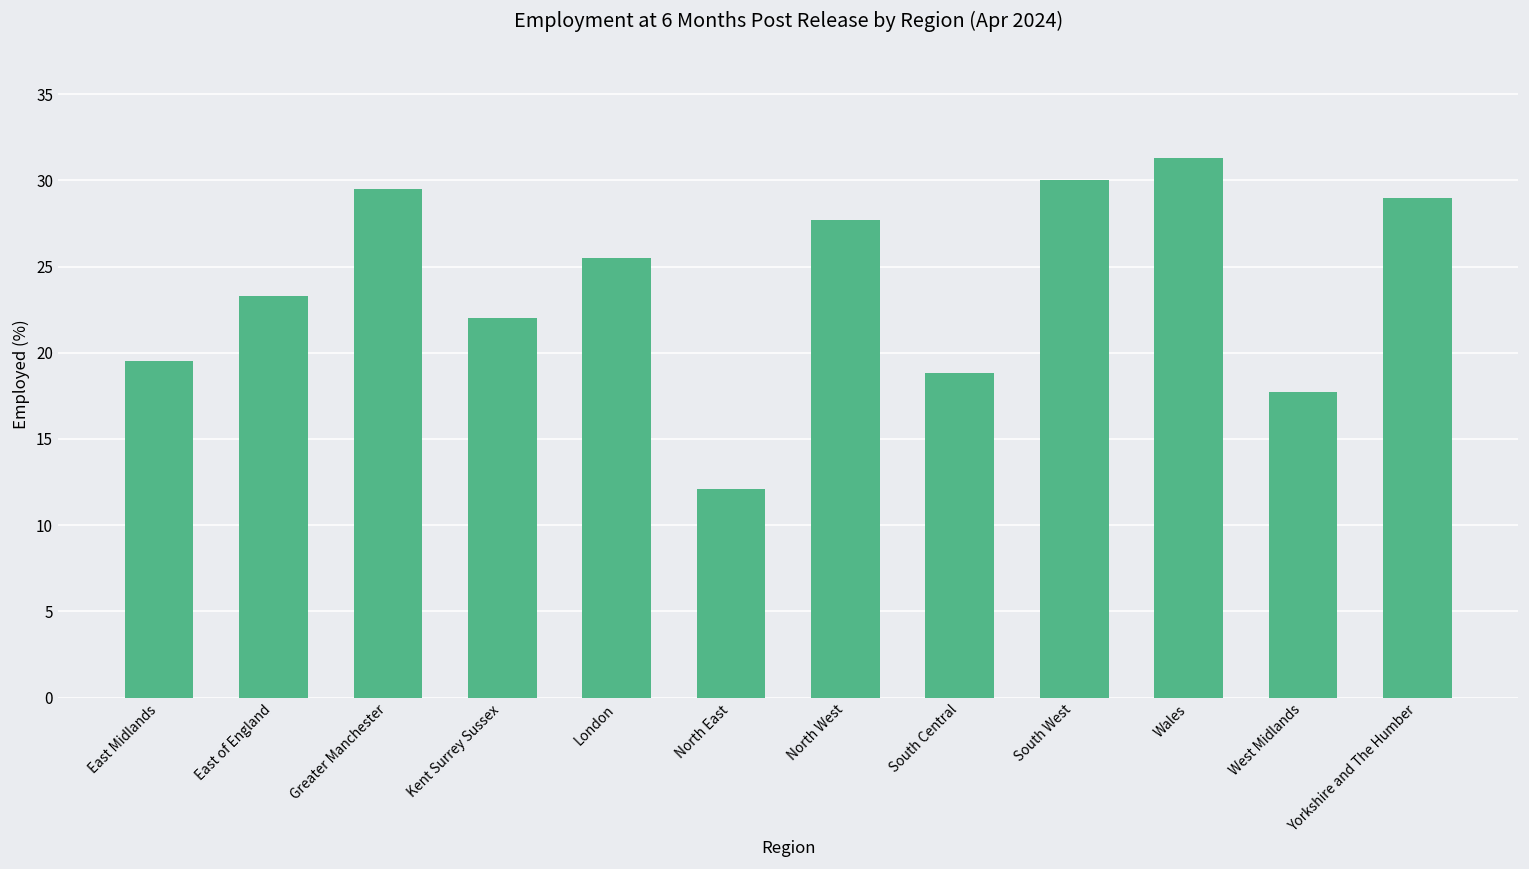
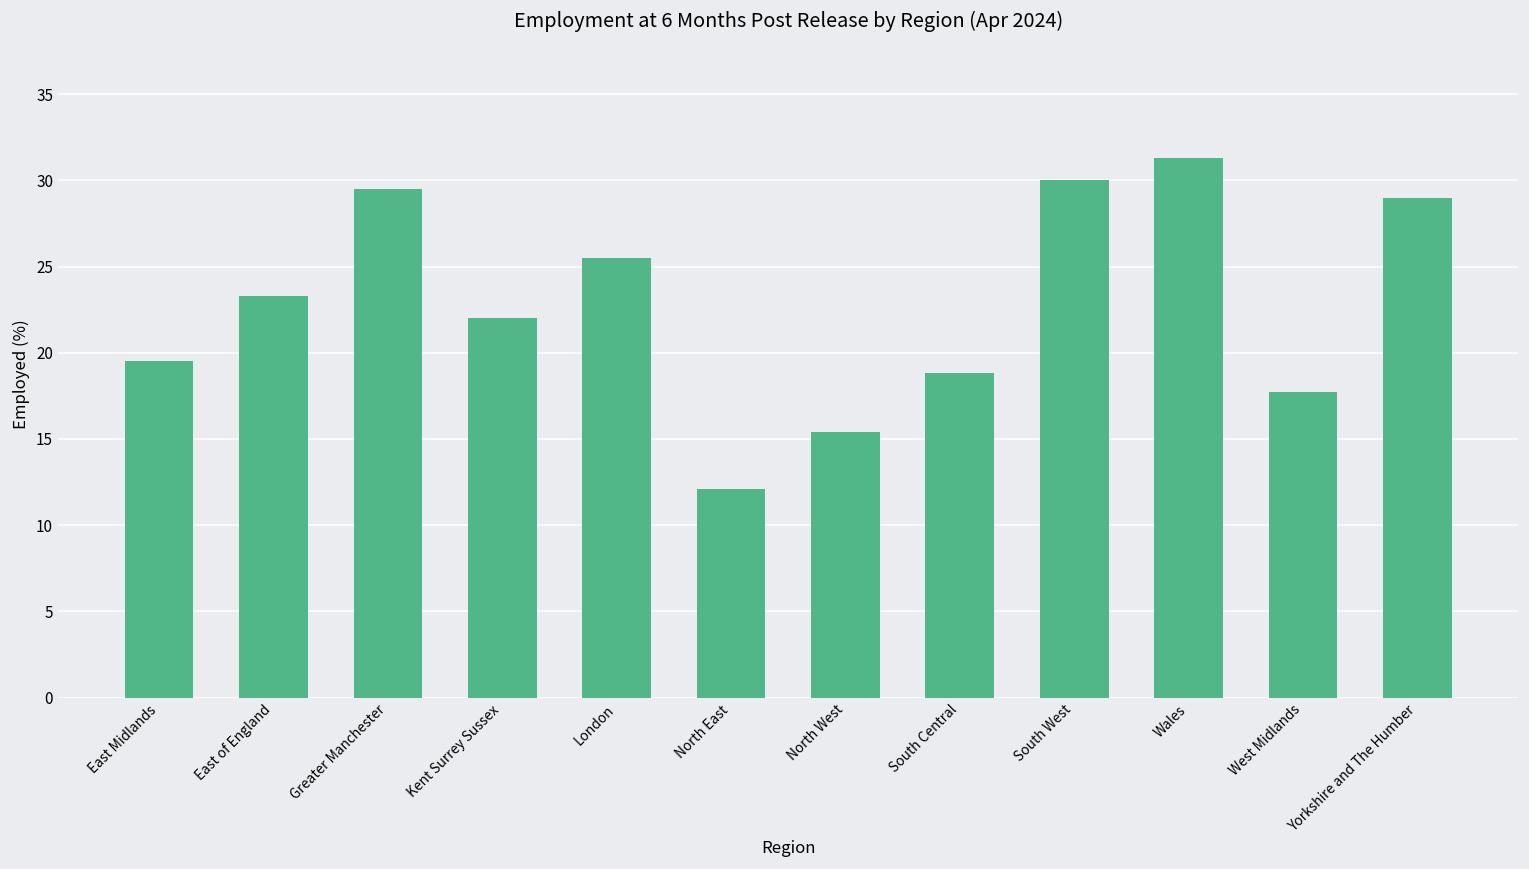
North West: 27.7 -> 15.4
